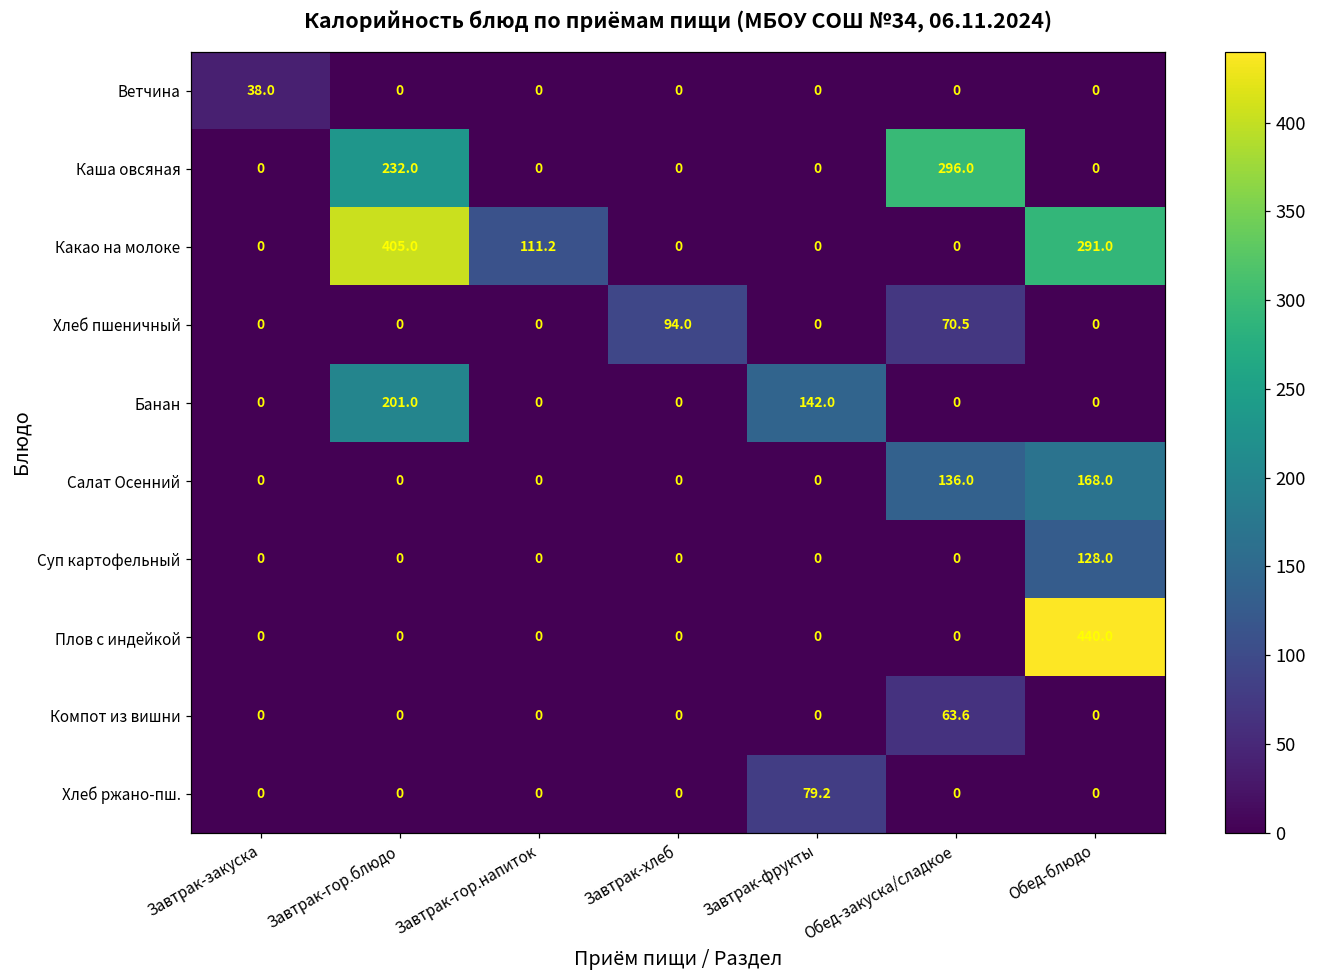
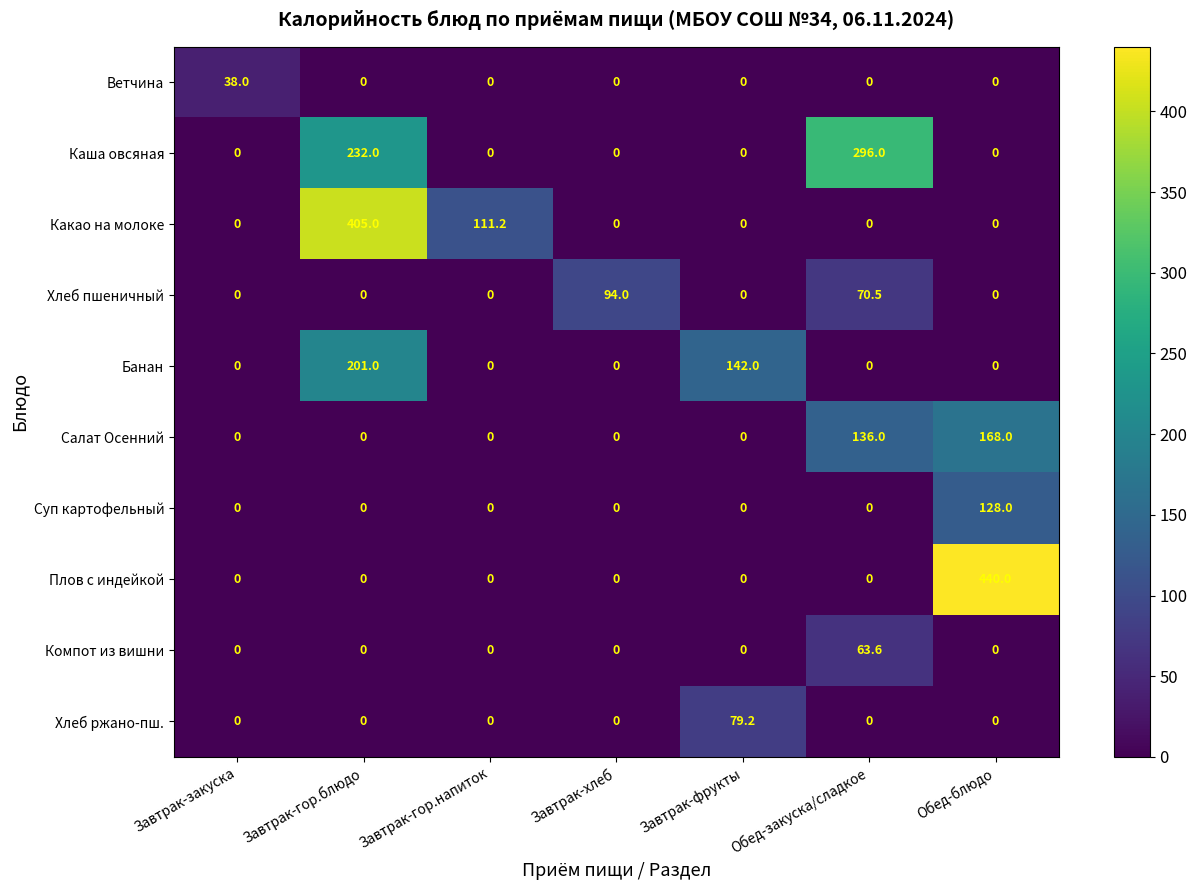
Какао на молоке, Обед-блюдо: 291.0 -> 0
